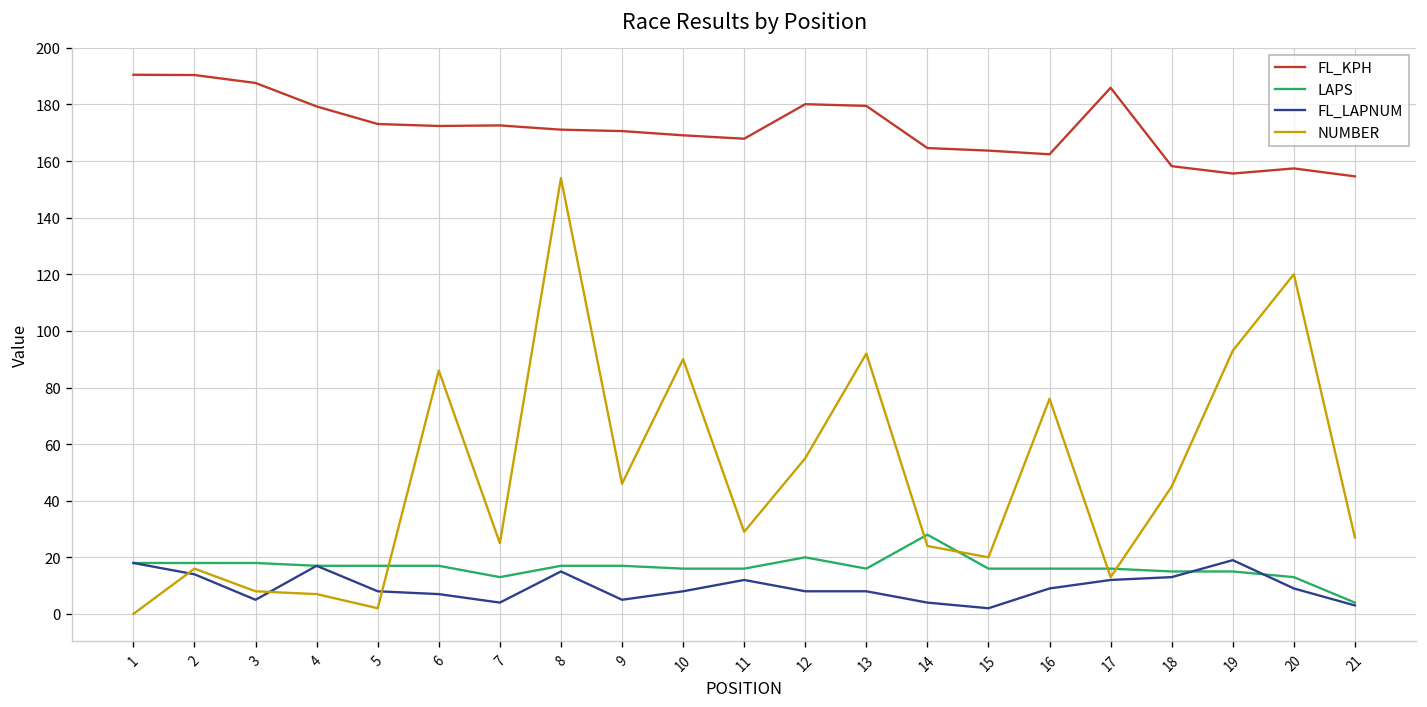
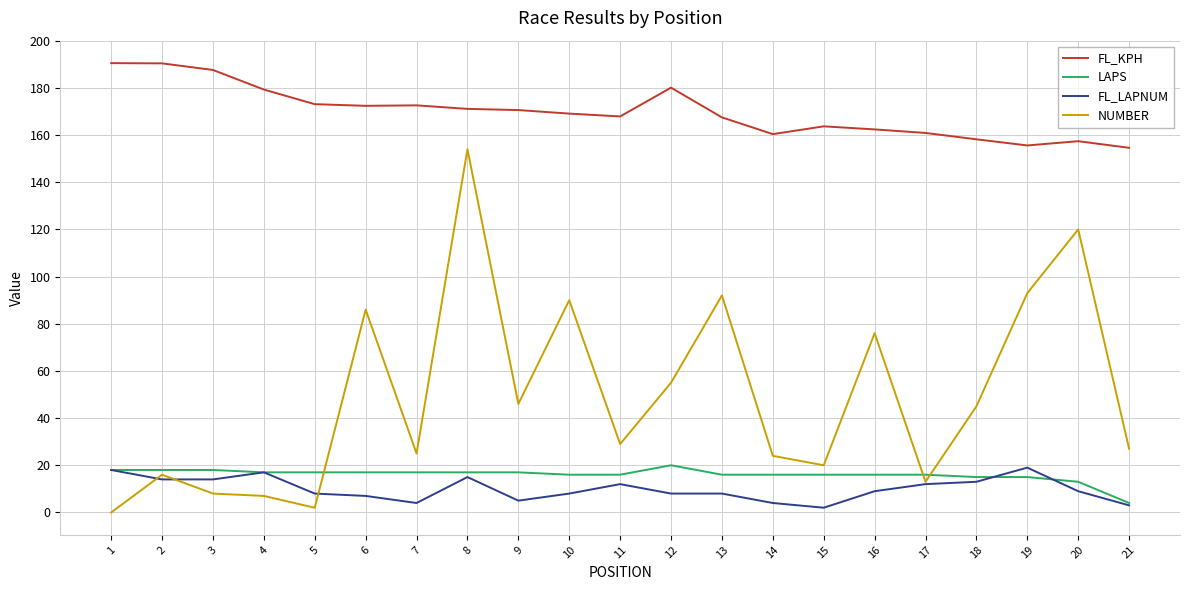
FL_LAPNUM, 3: 5 -> 14
LAPS, 7: 13 -> 17
FL_KPH, 13: 180 -> 168
FL_KPH, 14: 165 -> 160
LAPS, 14: 28 -> 16
FL_KPH, 17: 186 -> 161
